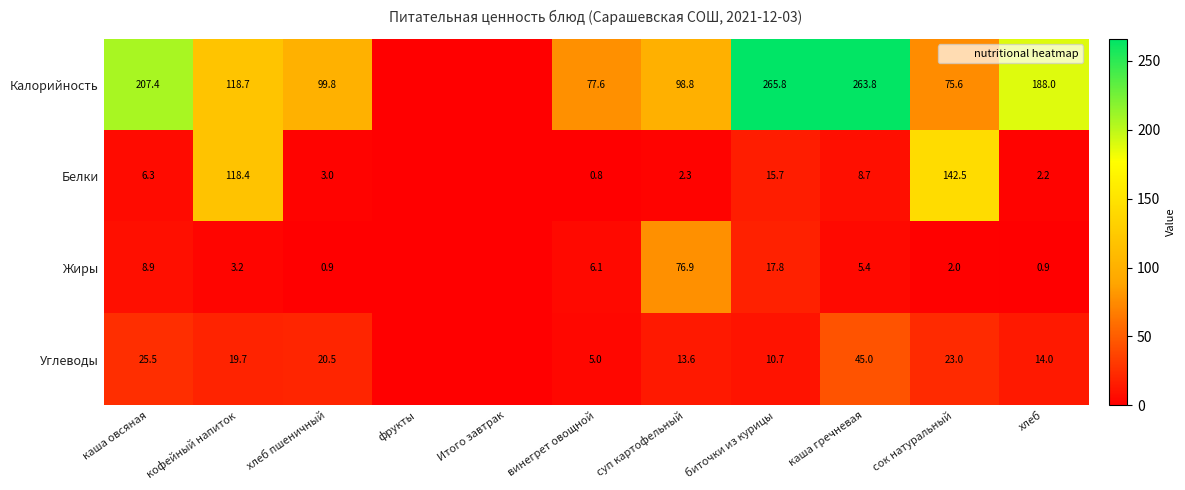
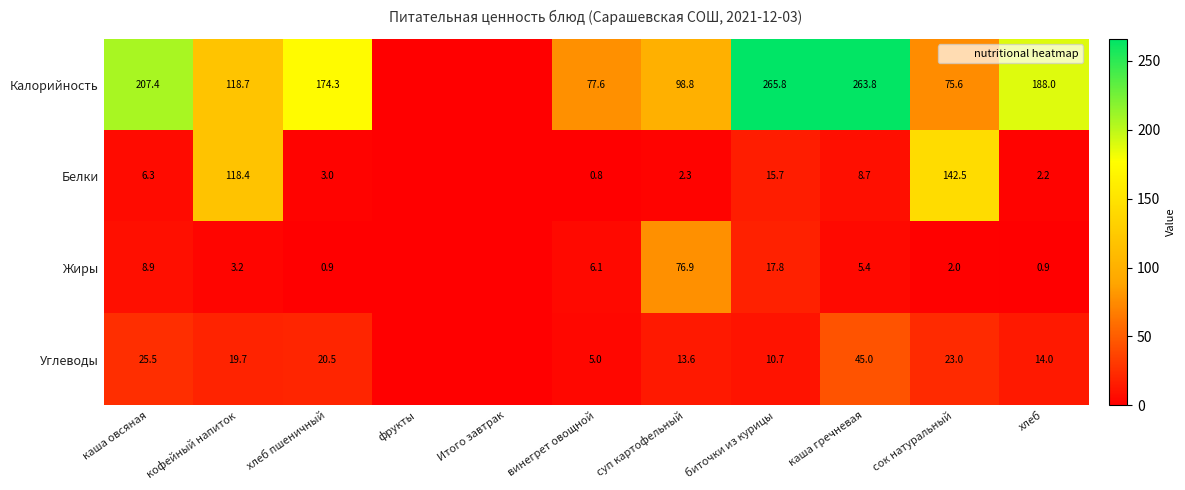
Калорийность, хлеб пшеничный: 99.8 -> 174.3
